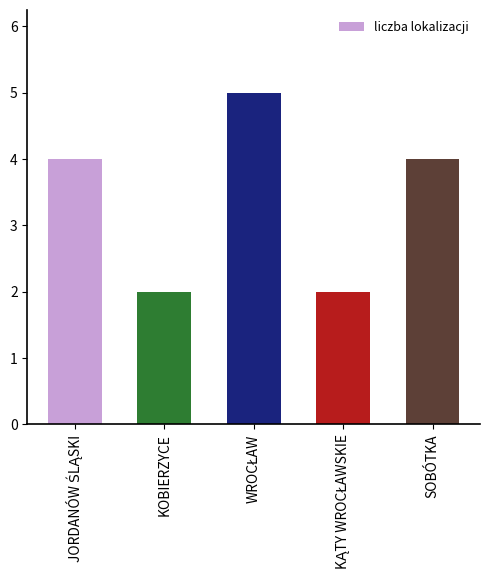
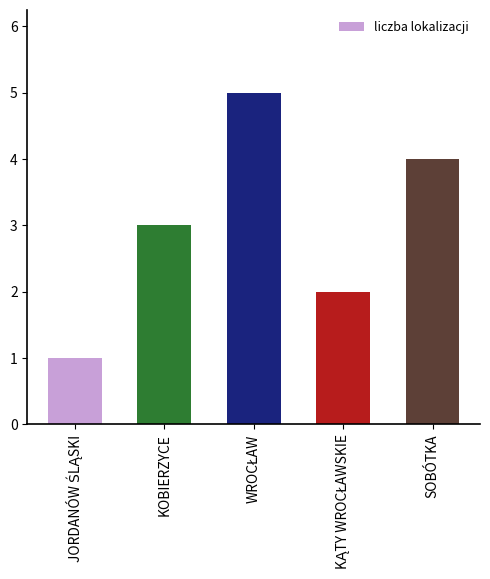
JORDANÓW ŚLĄSKI: 4 -> 1
KOBIERZYCE: 2 -> 3
